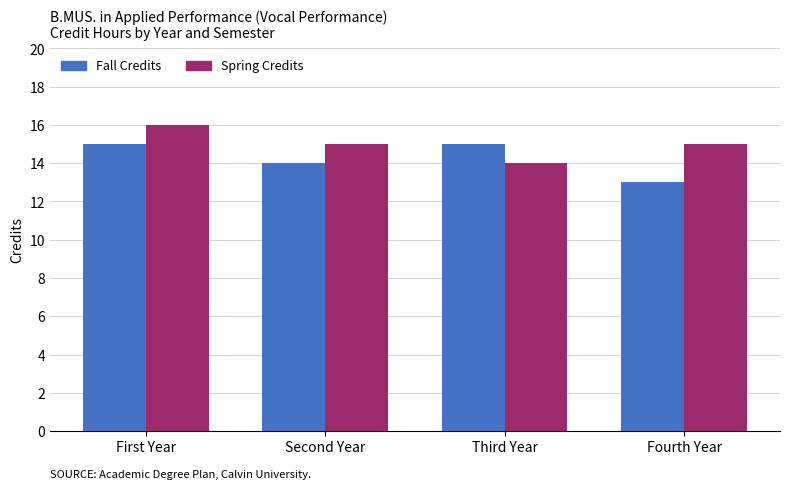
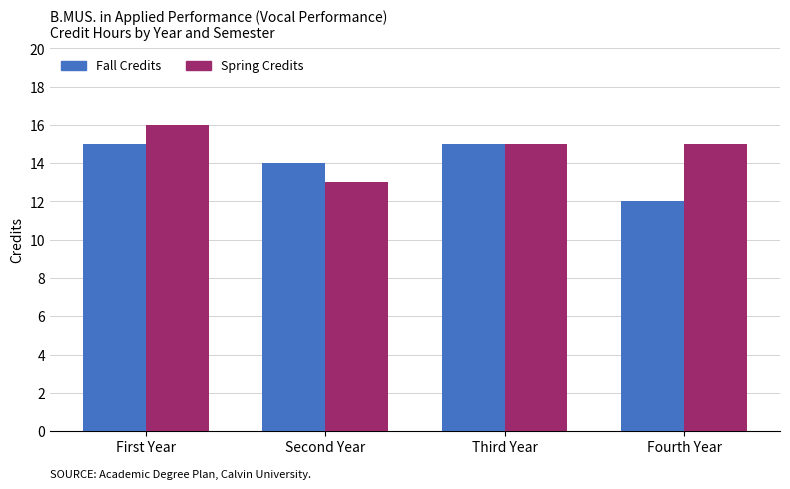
Spring Credits, Second Year: 15 -> 13
Spring Credits, Third Year: 14 -> 15
Fall Credits, Fourth Year: 13 -> 12
